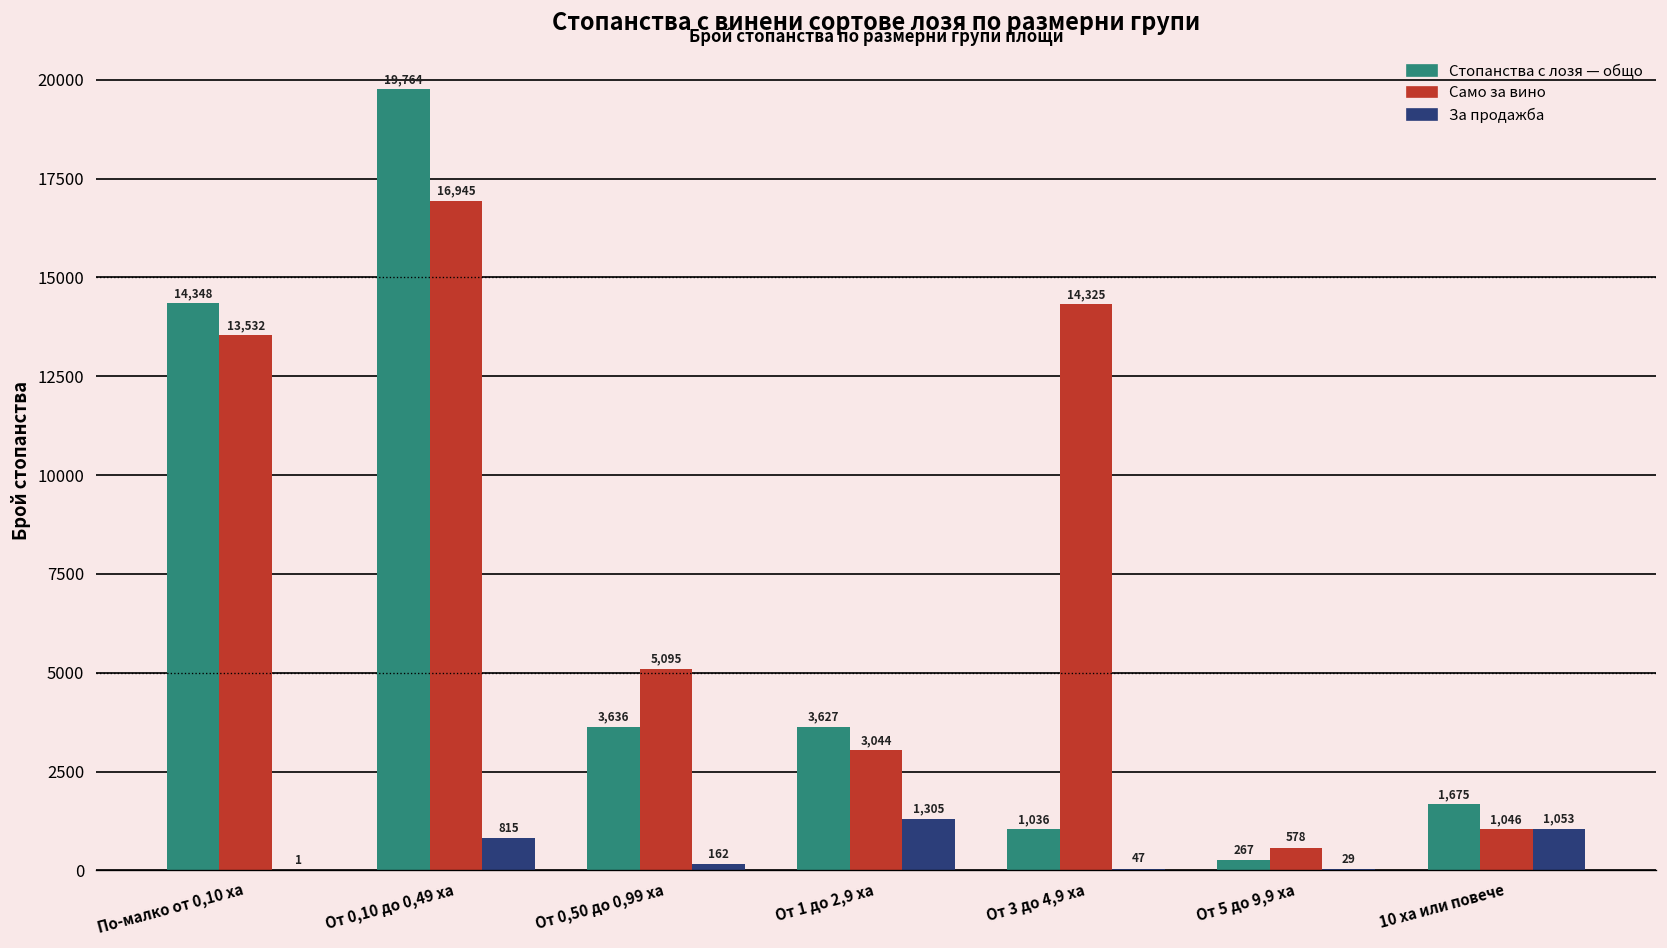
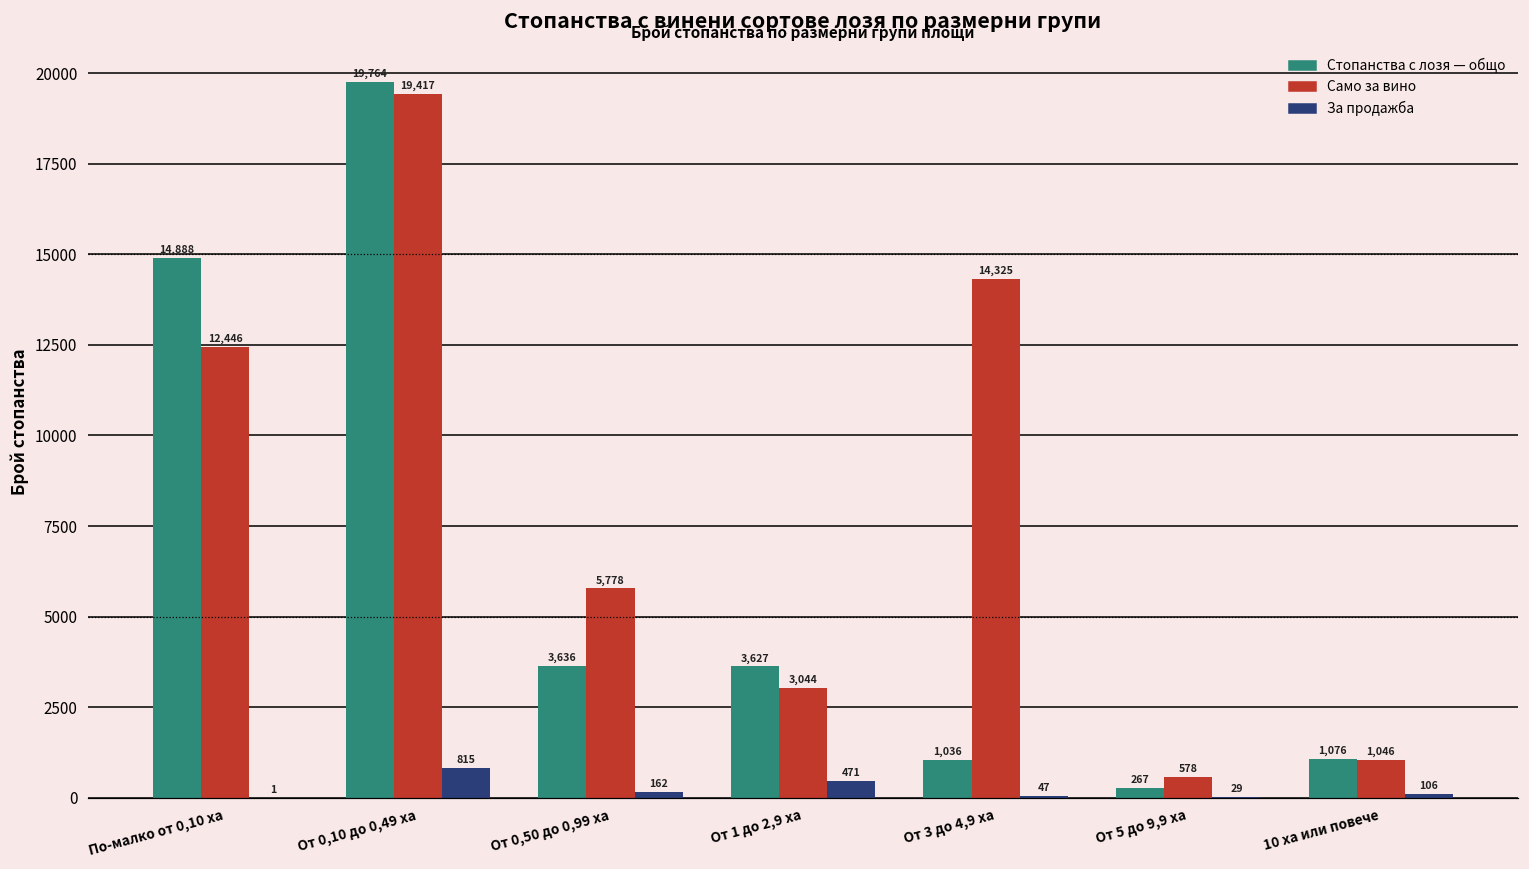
Стопанства с лозя — общо, По-малко от 0,10 хa: 14,348 -> 14,888
Само за вино, По-малко от 0,10 хa: 13,532 -> 12,446
Само за вино, От 0,10 до 0,49 хa: 16,945 -> 19,417
Само за вино, От 0,50 до 0,99 хa: 5,095 -> 5,778
За продажба, От 1 до 2,9 хa: 1,305 -> 471
Стопанства с лозя — общо, 10 хa или повече: 1,675 -> 1,076
За продажба, 10 хa или повече: 1,053 -> 106
